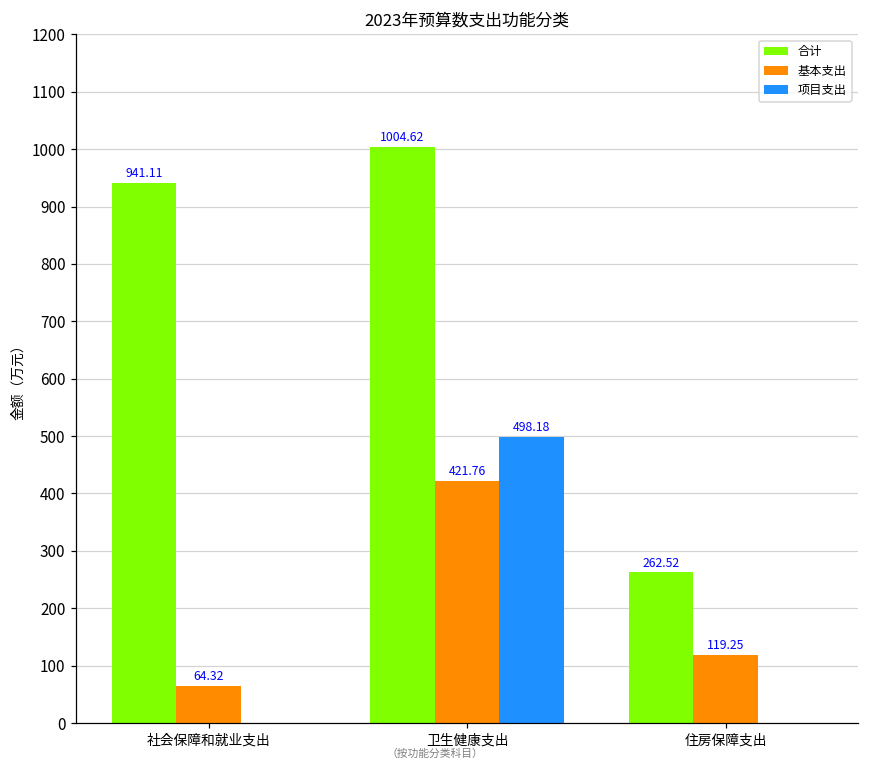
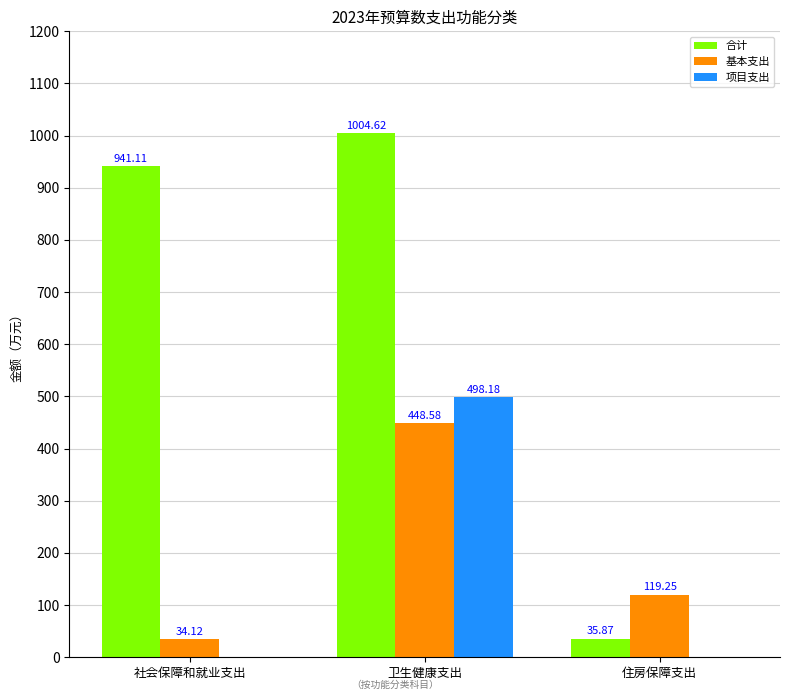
基本支出, 社会保障和就业支出: 64.32 -> 34.12
基本支出, 卫生健康支出: 421.76 -> 448.58
合计, 住房保障支出: 262.52 -> 35.87
